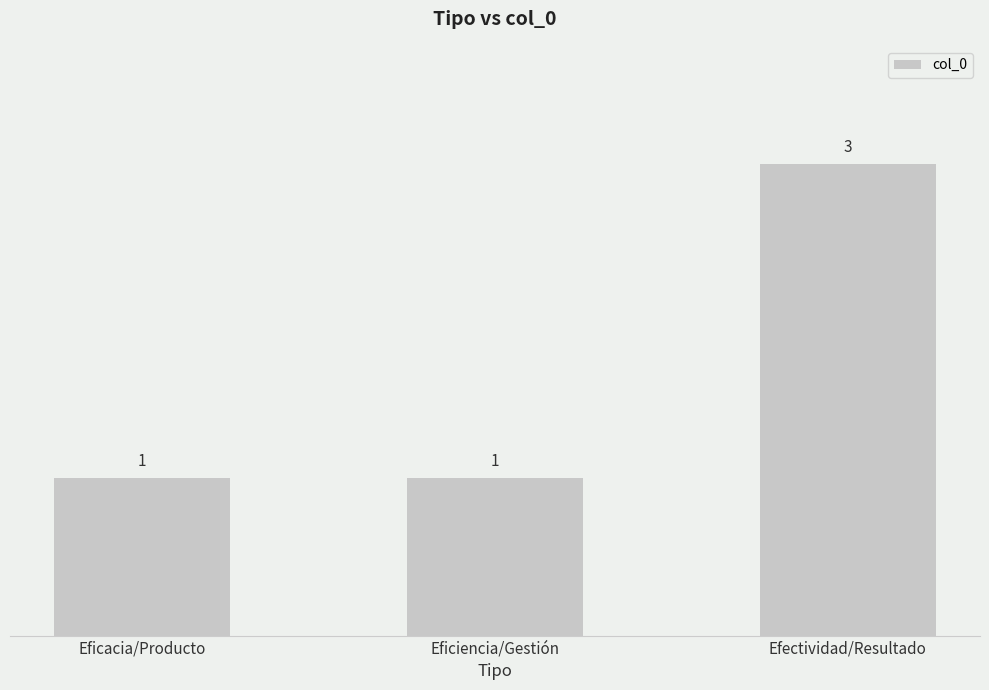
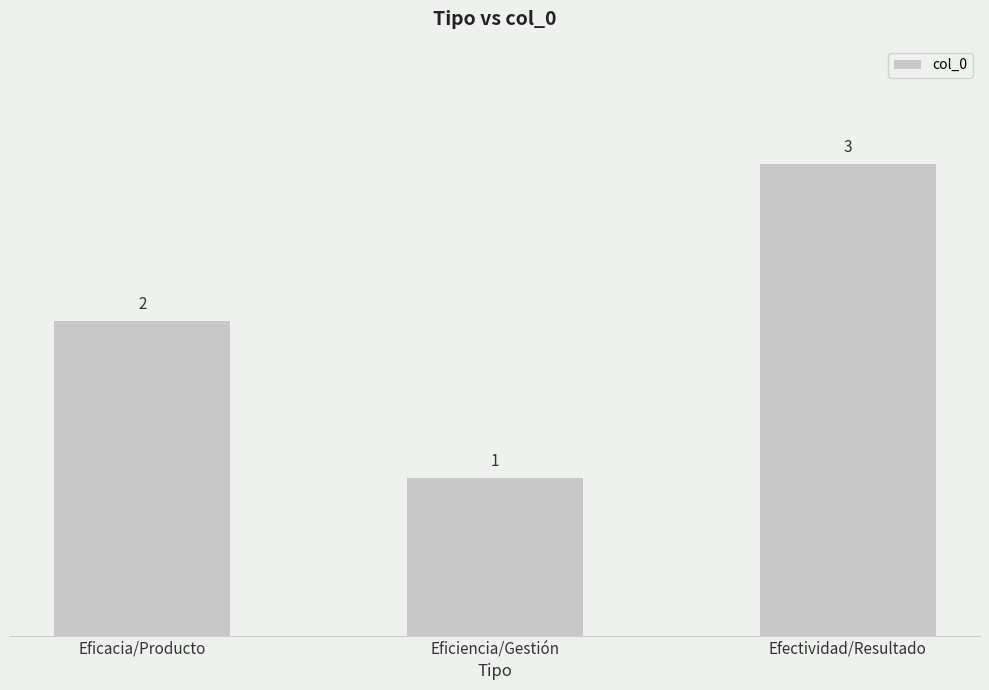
Eficacia/Producto: 1 -> 2
